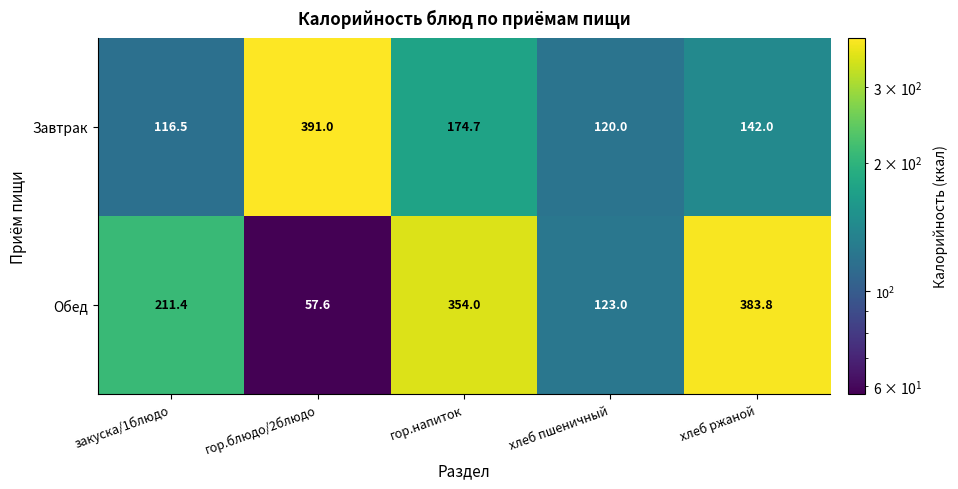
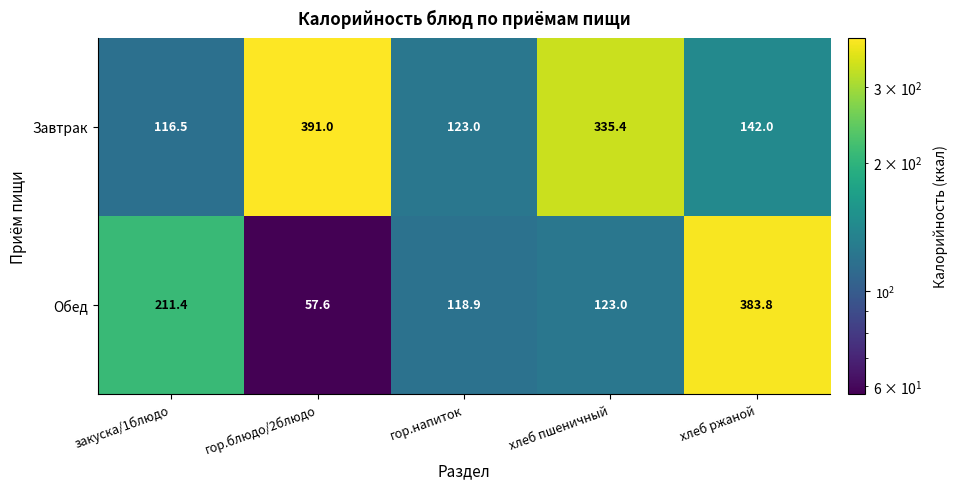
Завтрак, гор.напиток: 174.7 -> 123.0
Завтрак, хлеб пшеничный: 120.0 -> 335.4
Обед, гор.напиток: 354.0 -> 118.9
